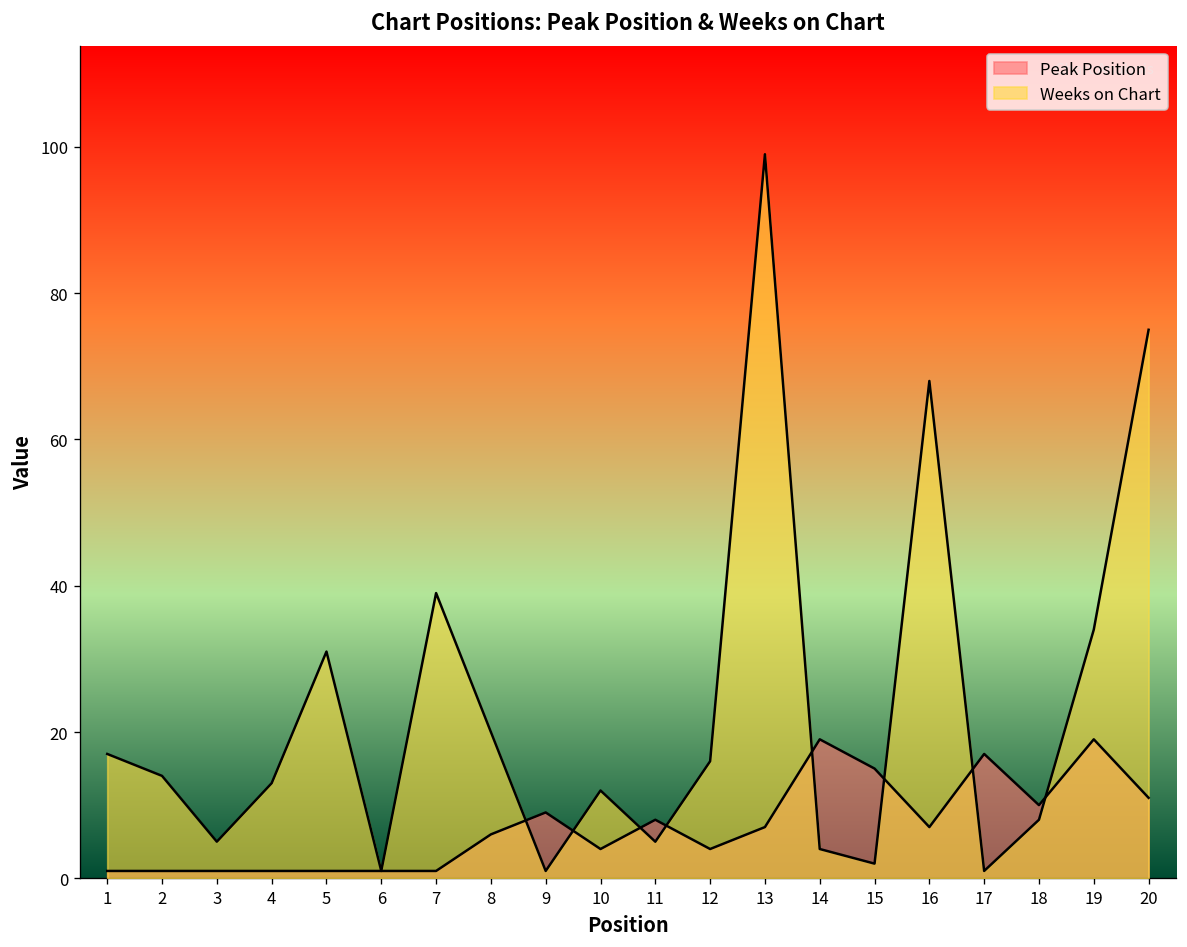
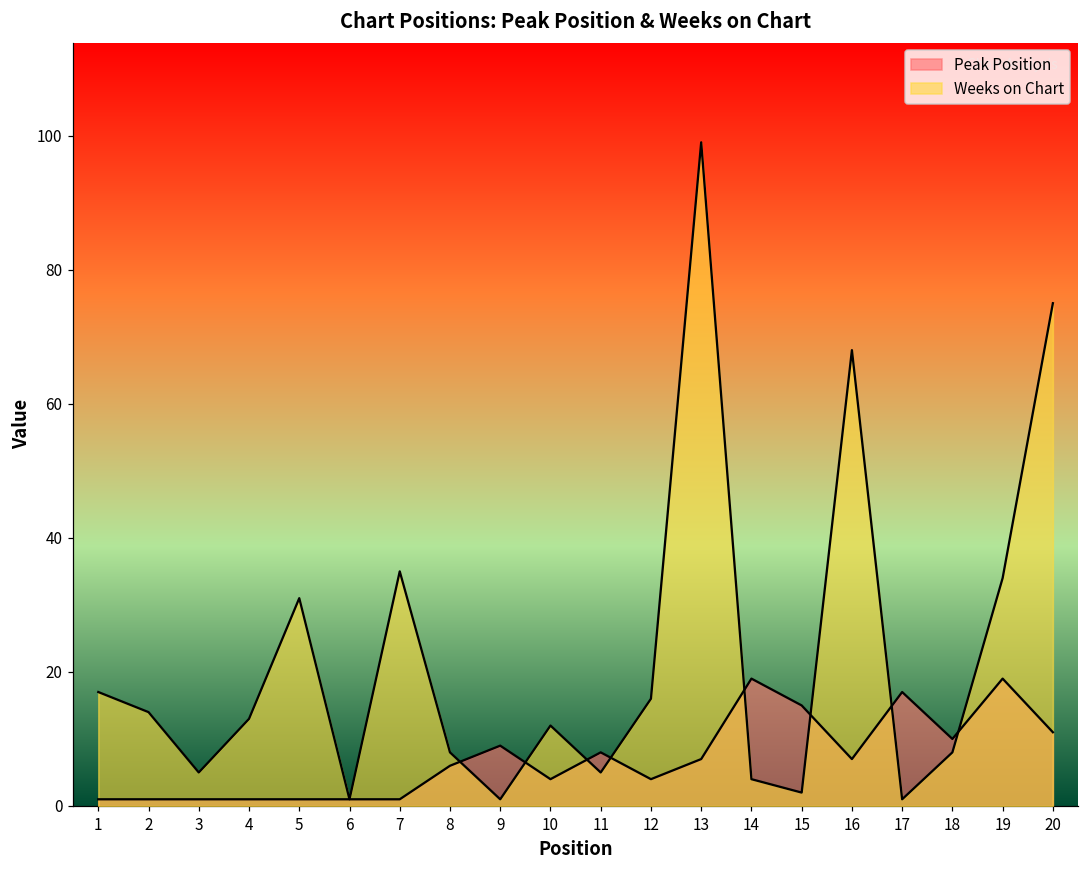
Weeks on Chart, 7: 39 -> 35
Weeks on Chart, 8: 20 -> 8
